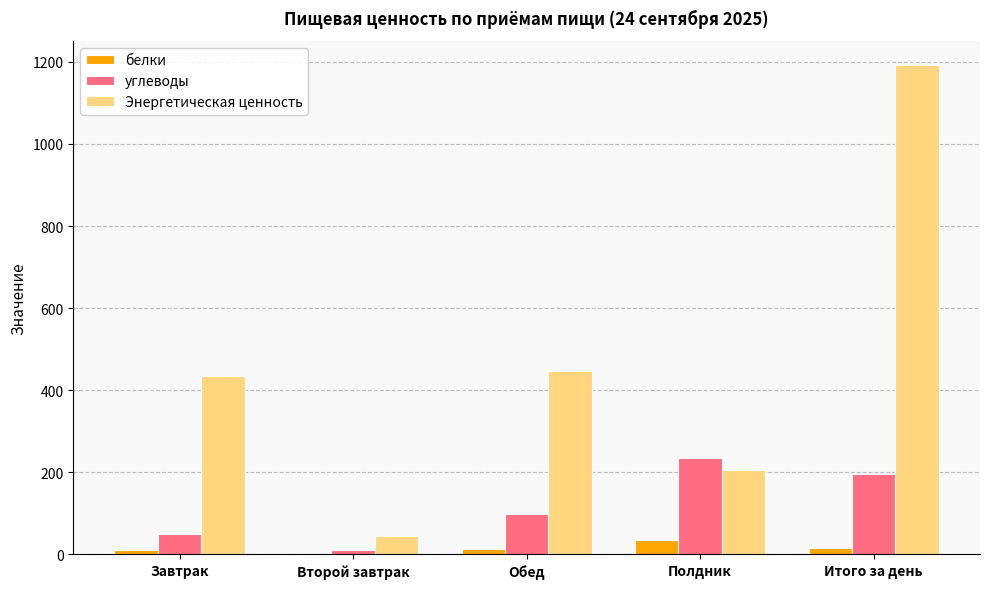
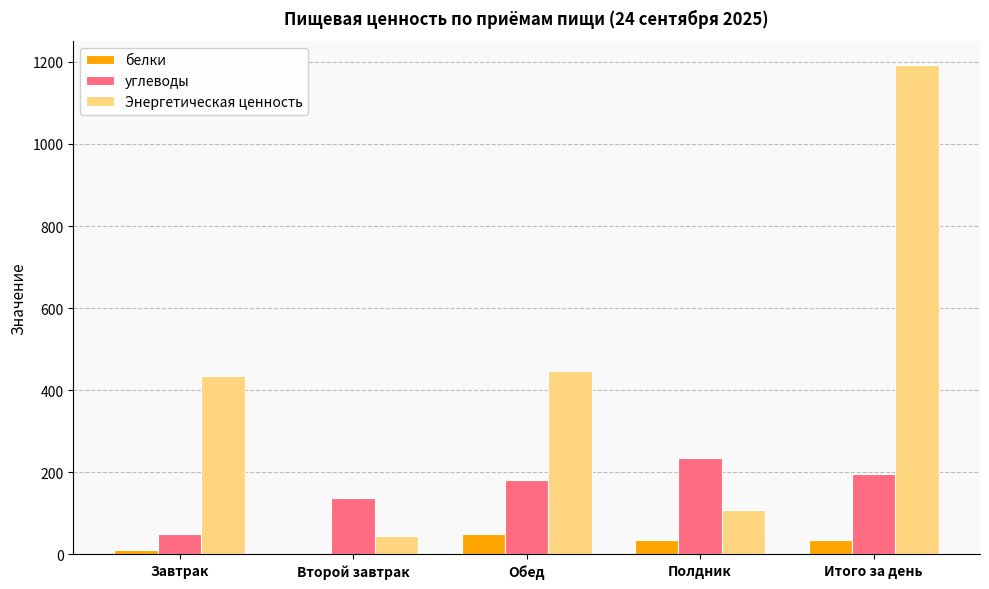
углеводы, Второй завтрак: 10 -> 140
белки, Обед: 10 -> 50
углеводы, Обед: 100 -> 180
Энергетическая ценность, Полдник: 210 -> 110
белки, Итого за день: 20 -> 30
